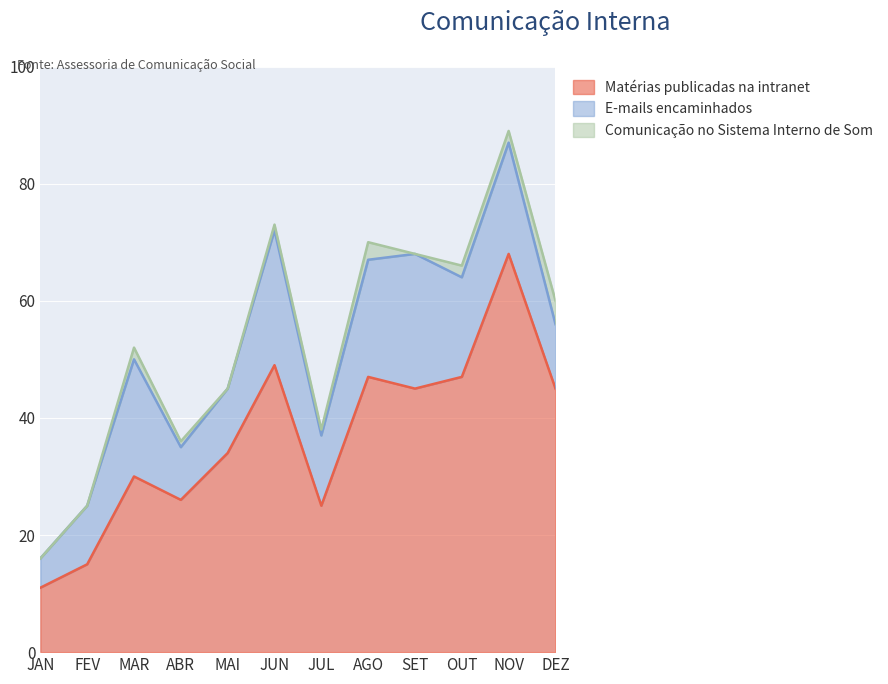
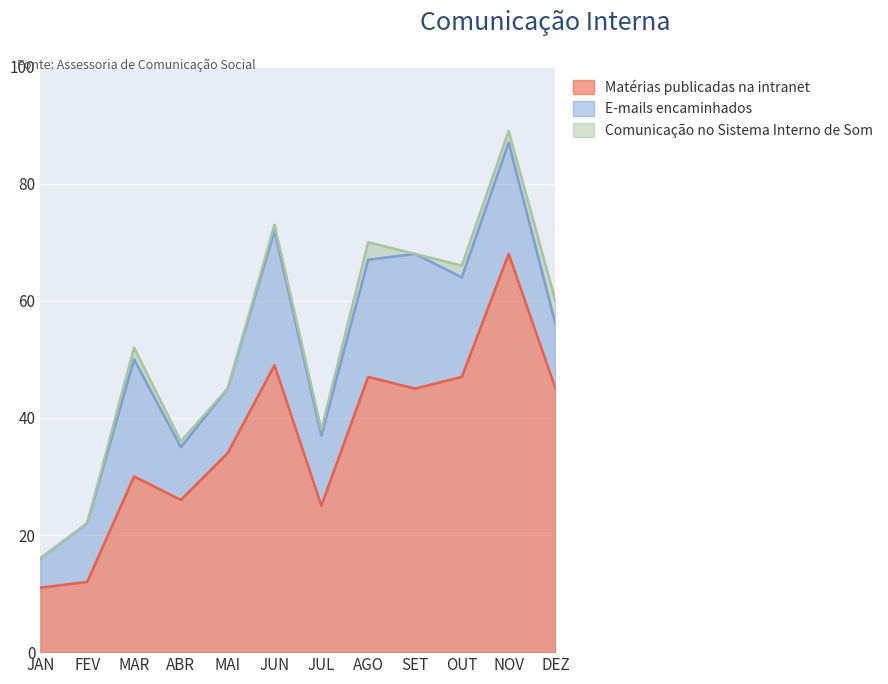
Matérias publicadas na intranet, FEV: 15 -> 12
